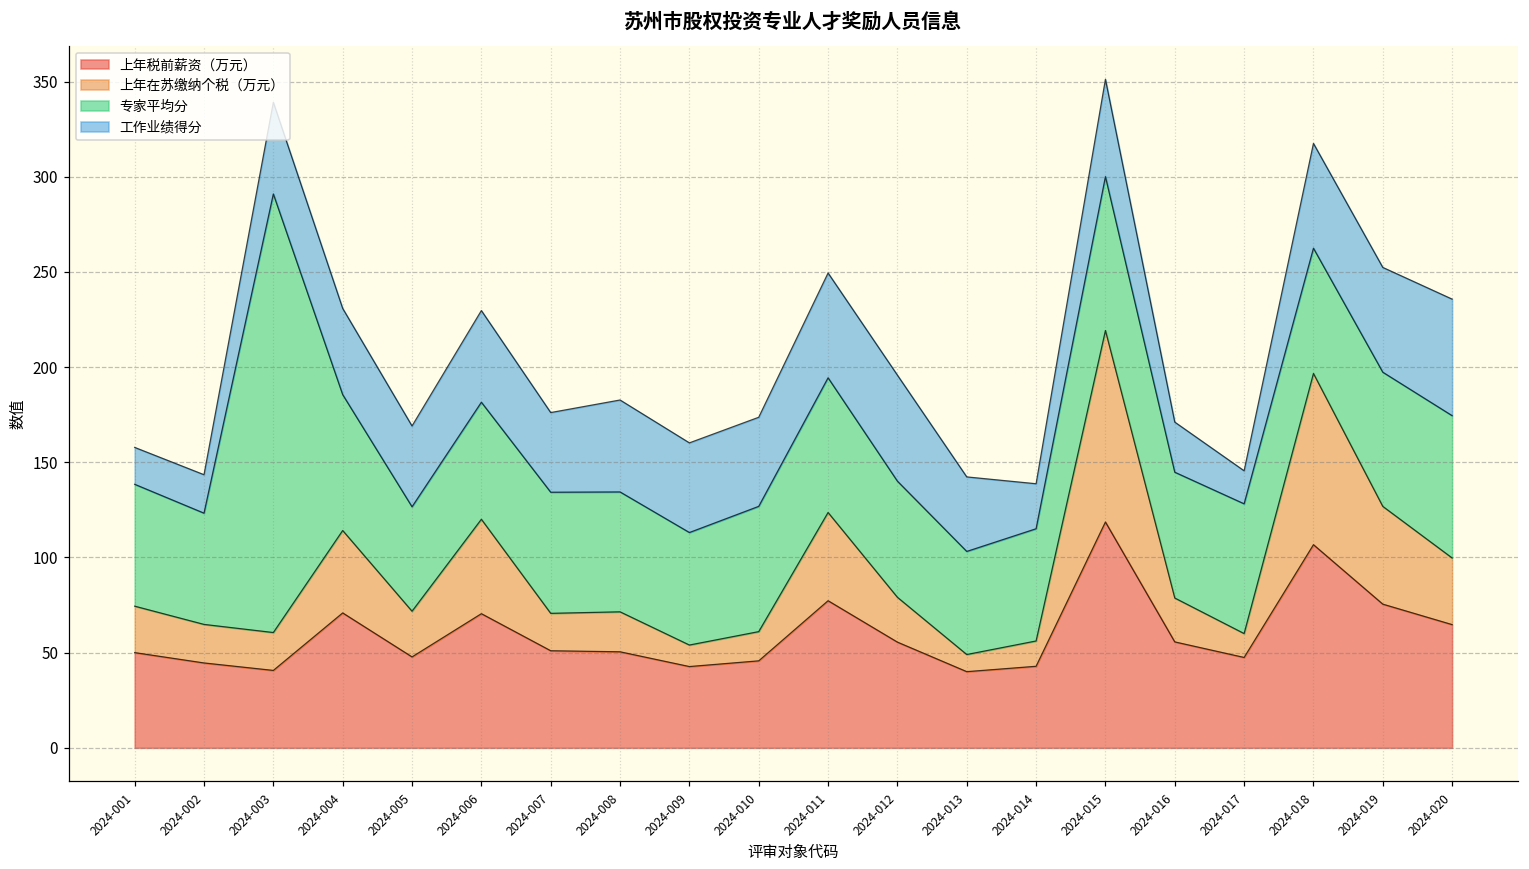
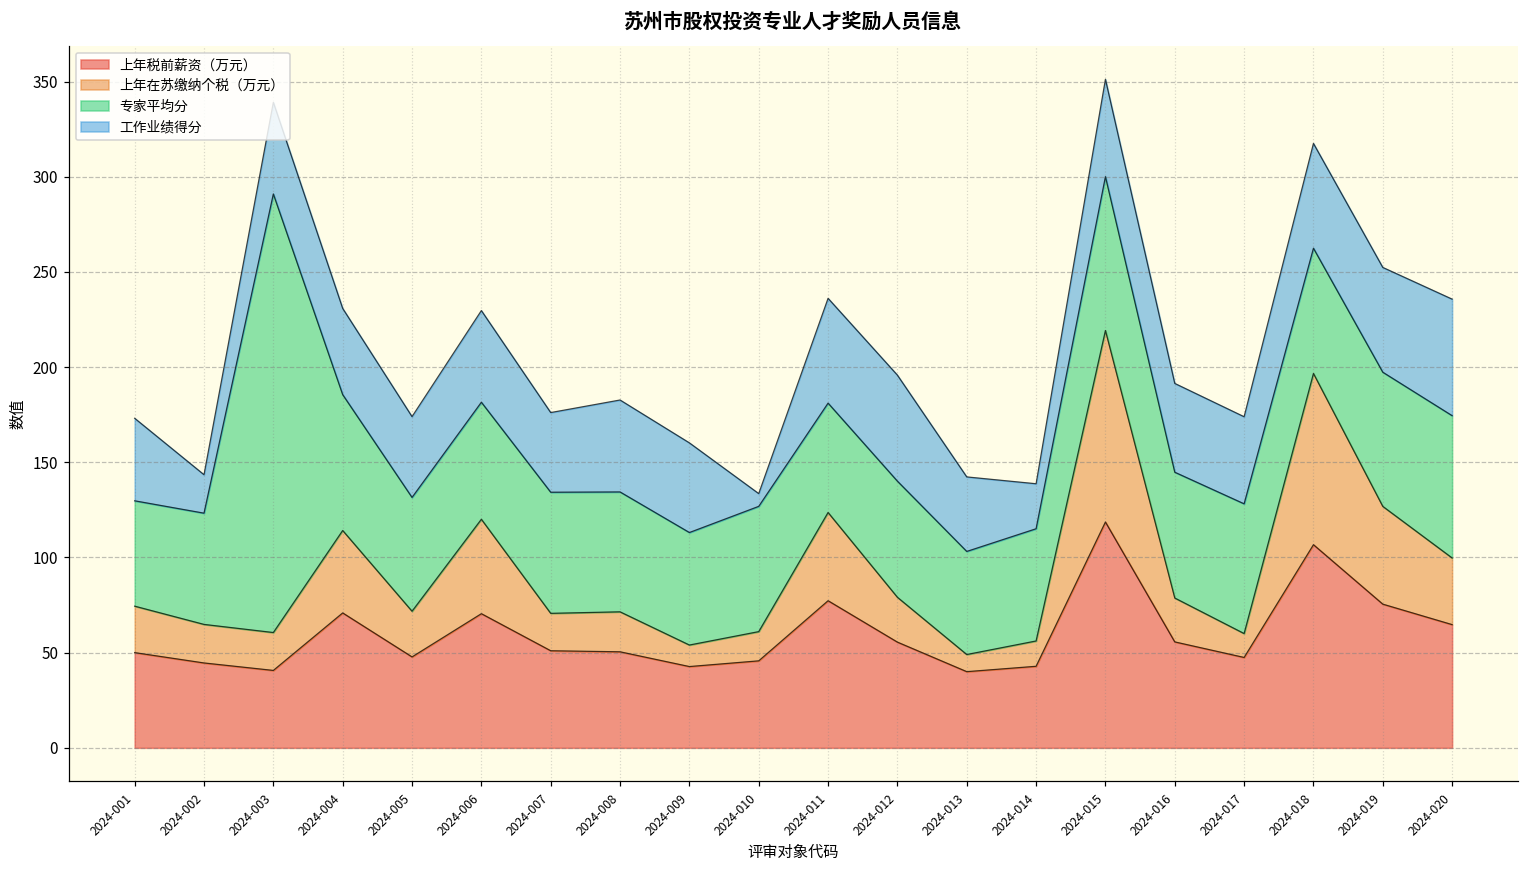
专家平均分, 2024-001: 64 -> 55
工作业绩得分, 2024-001: 19 -> 43
专家平均分, 2024-005: 55 -> 60
工作业绩得分, 2024-010: 47 -> 7
专家平均分, 2024-011: 71 -> 57
工作业绩得分, 2024-016: 26 -> 47
工作业绩得分, 2024-017: 17 -> 46
